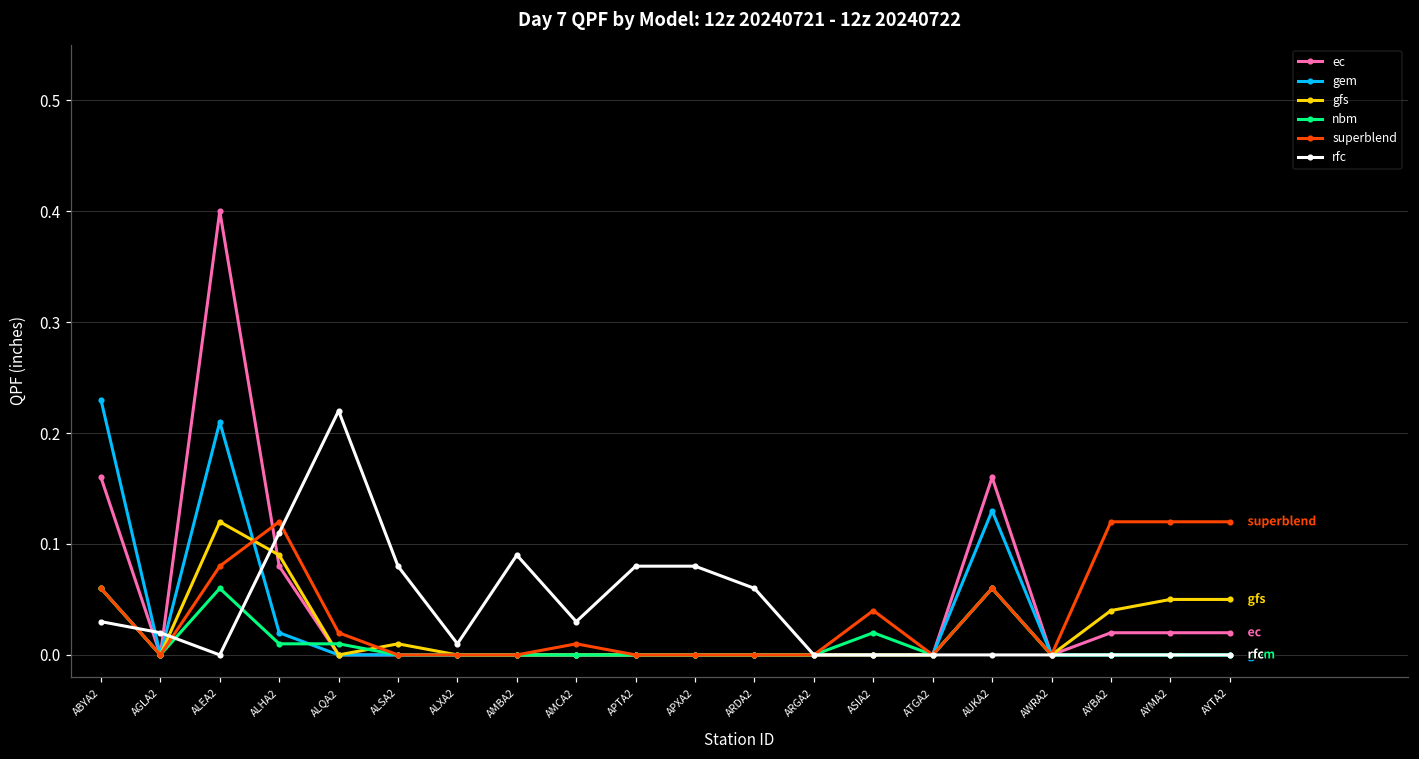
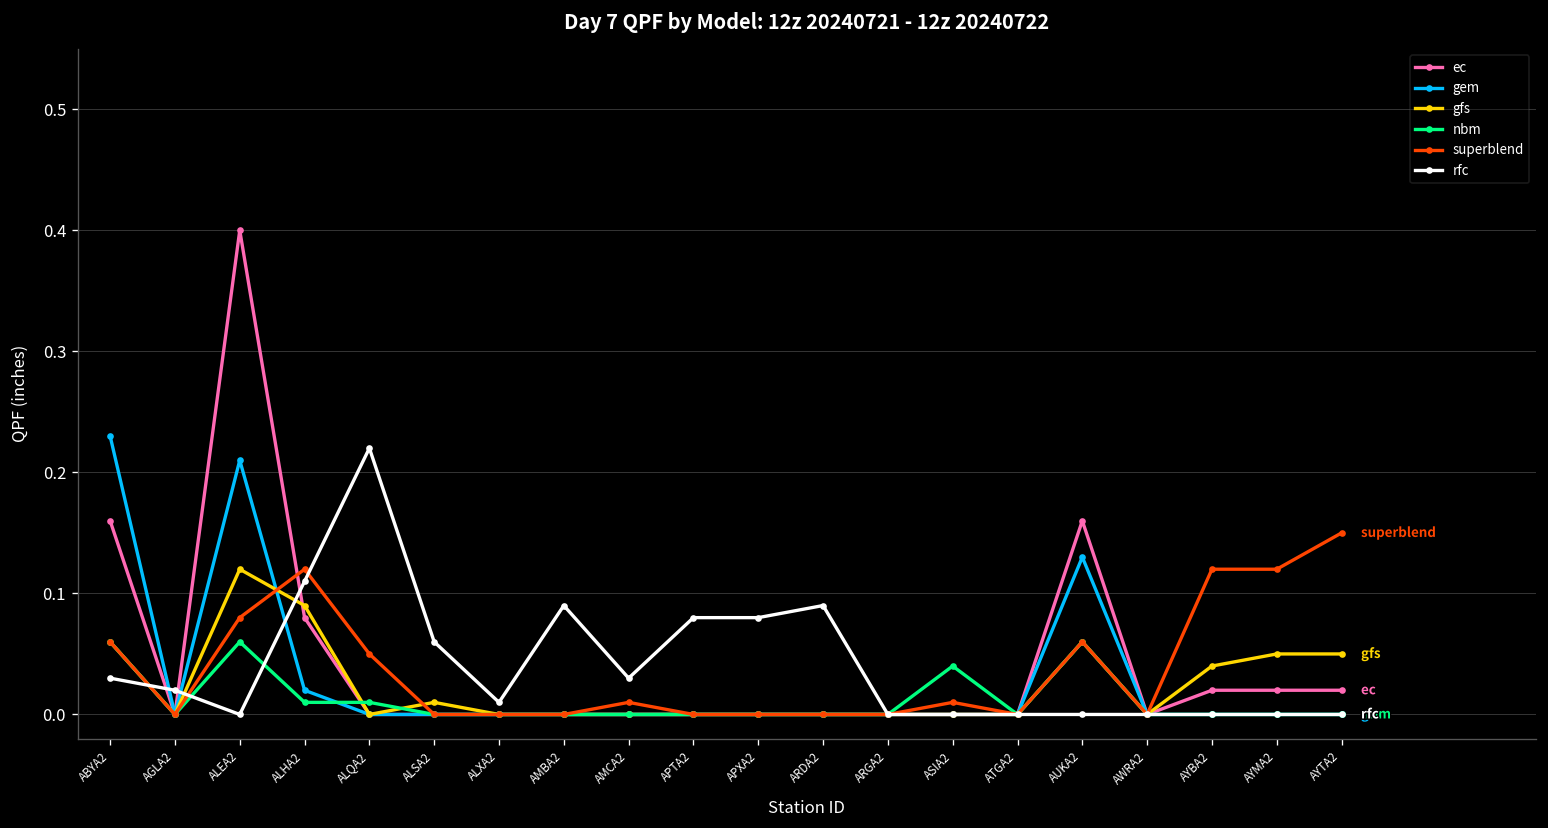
superblend, ALQA2: 0.02 -> 0.05
rfc, ALSA2: 0.08 -> 0.06
rfc, ARDA2: 0.06 -> 0.09
nbm, ASIA2: 0.02 -> 0.04
superblend, ASIA2: 0.04 -> 0.01
superblend, AYTA2: 0.12 -> 0.15
